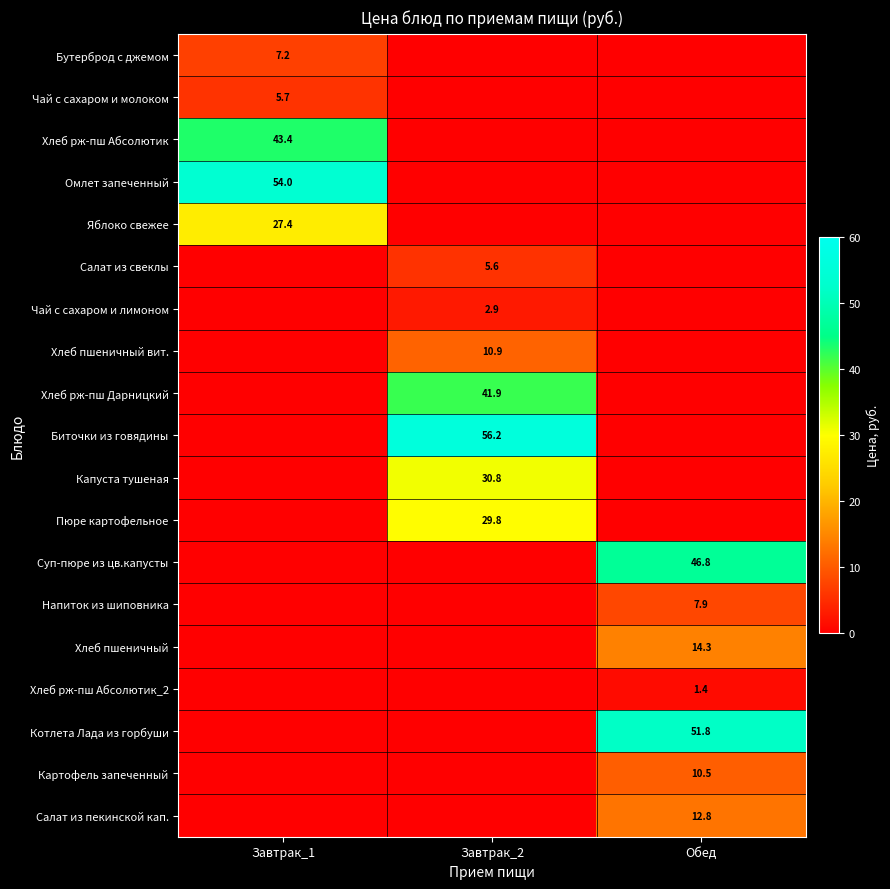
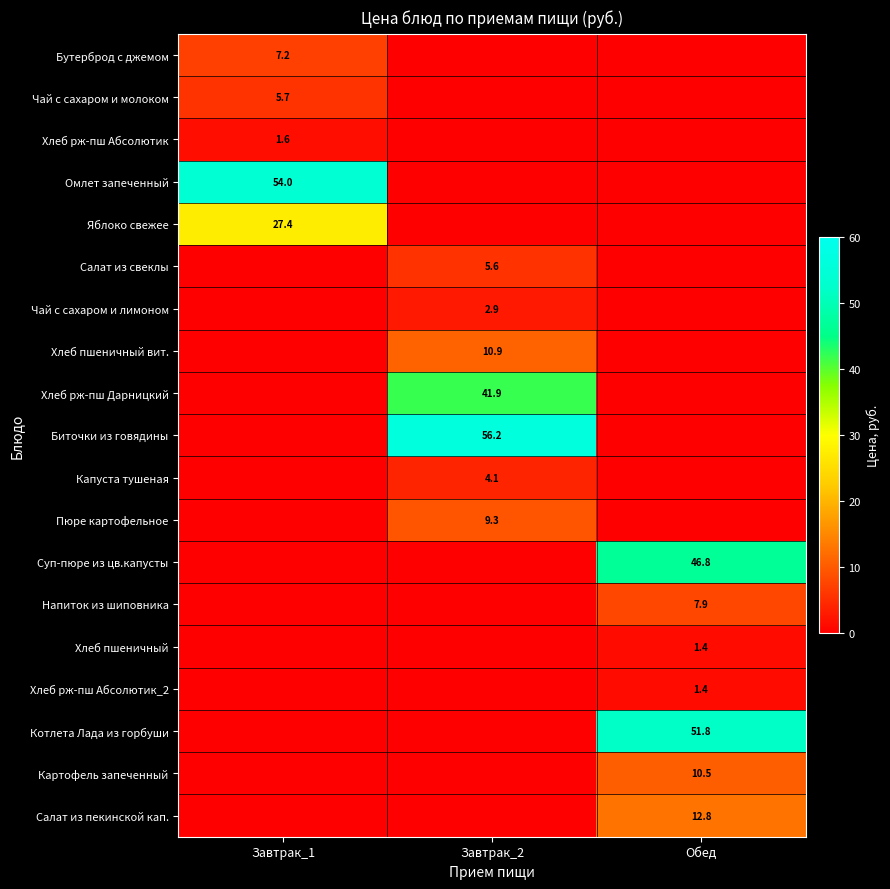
Хлеб рж-пш Абсолютик, Завтрак_1: 43.4 -> 1.6
Капуста тушеная, Завтрак_2: 30.8 -> 4.1
Пюре картофельное, Завтрак_2: 29.8 -> 9.3
Хлеб пшеничный, Обед: 14.3 -> 1.4
